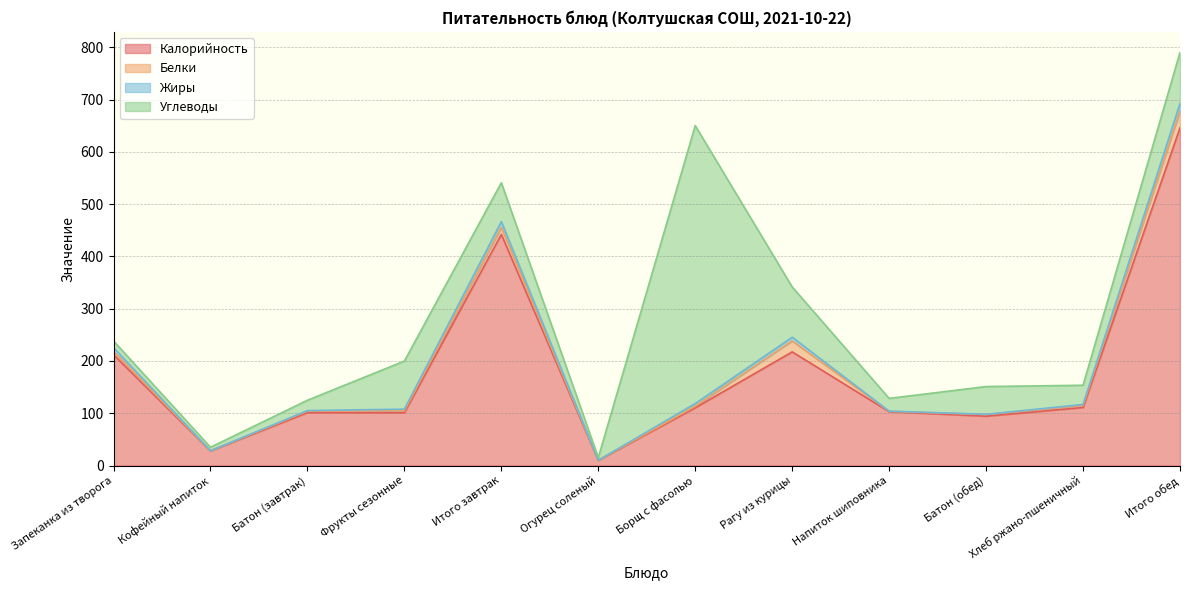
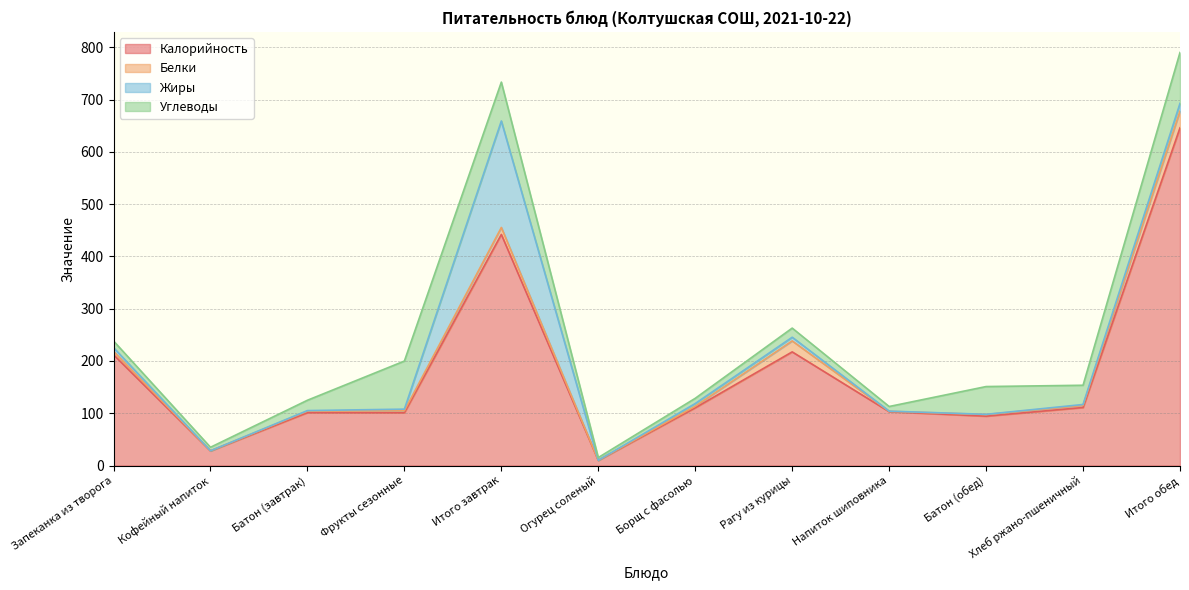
Жиры, Итого завтрак: 10 -> 200
Углеводы, Борщ с фасолью: 530 -> 10
Углеводы, Рагу из курицы: 100 -> 20
Углеводы, Напиток шиповника: 20 -> 10
